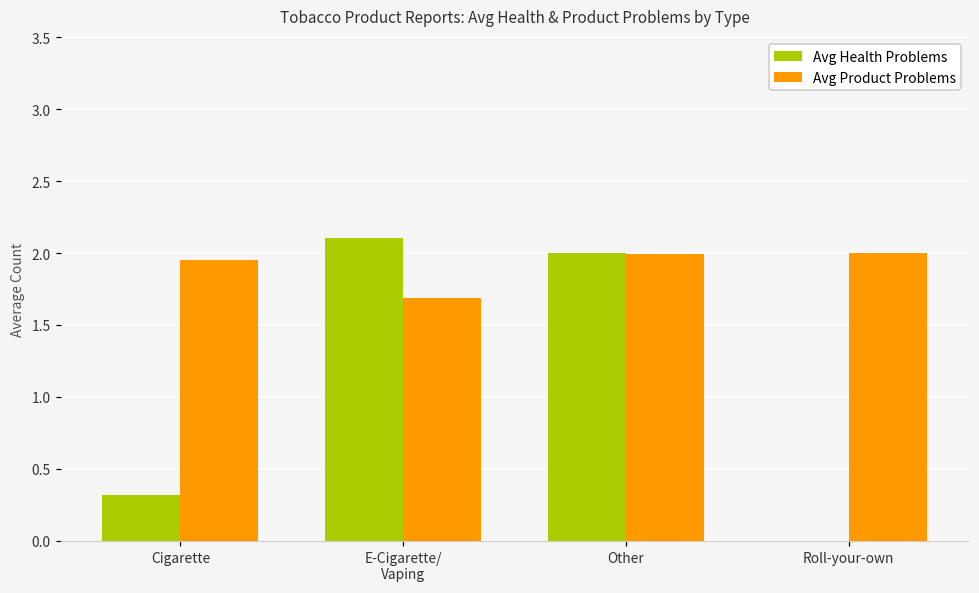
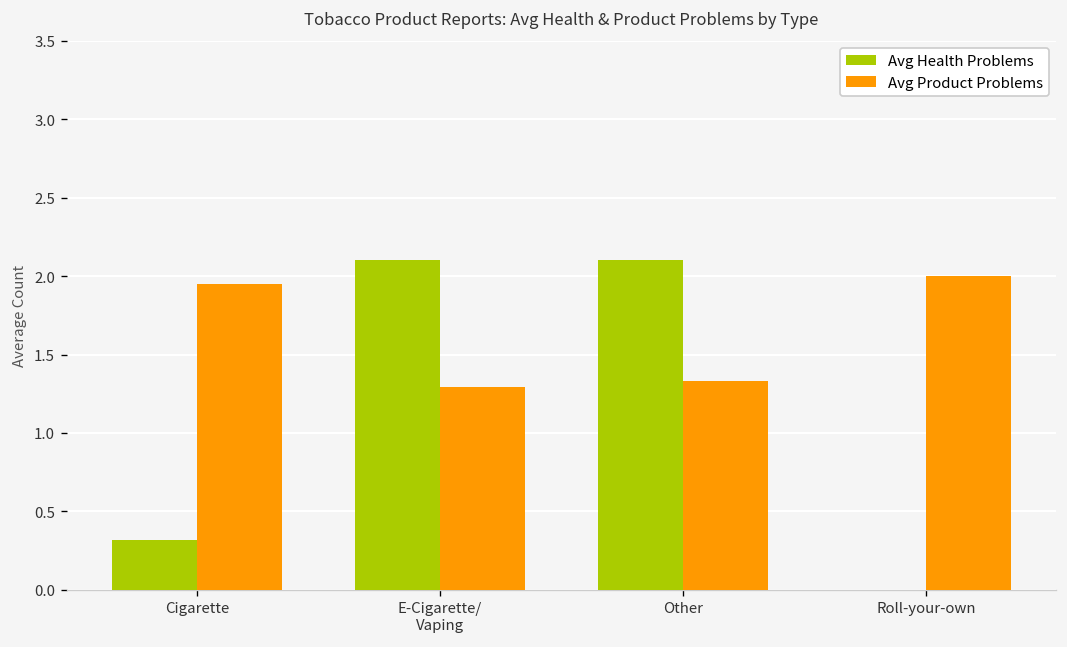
Avg Product Problems, E-Cigarette/ Vaping: 1.68 -> 1.29
Avg Health Problems, Other: 2.0 -> 2.1
Avg Product Problems, Other: 1.99 -> 1.33
